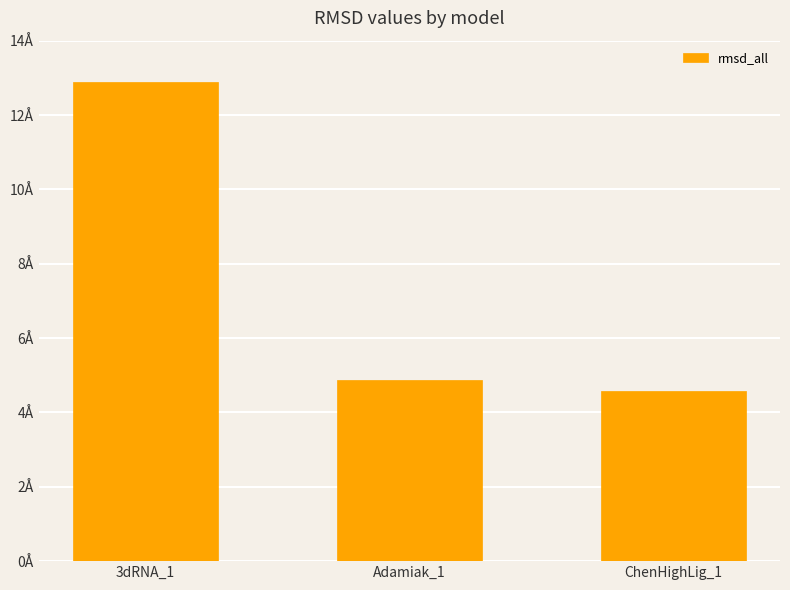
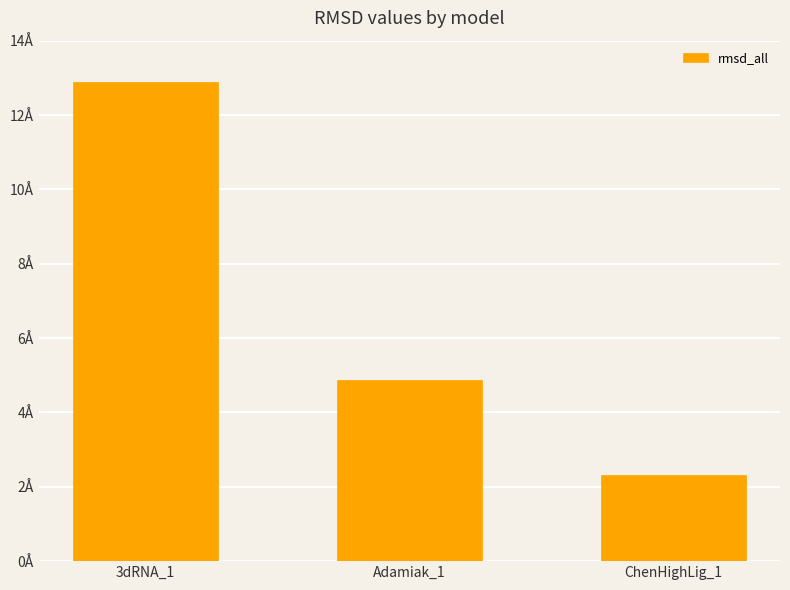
ChenHighLig_1: 4.6Å -> 2.3Å
